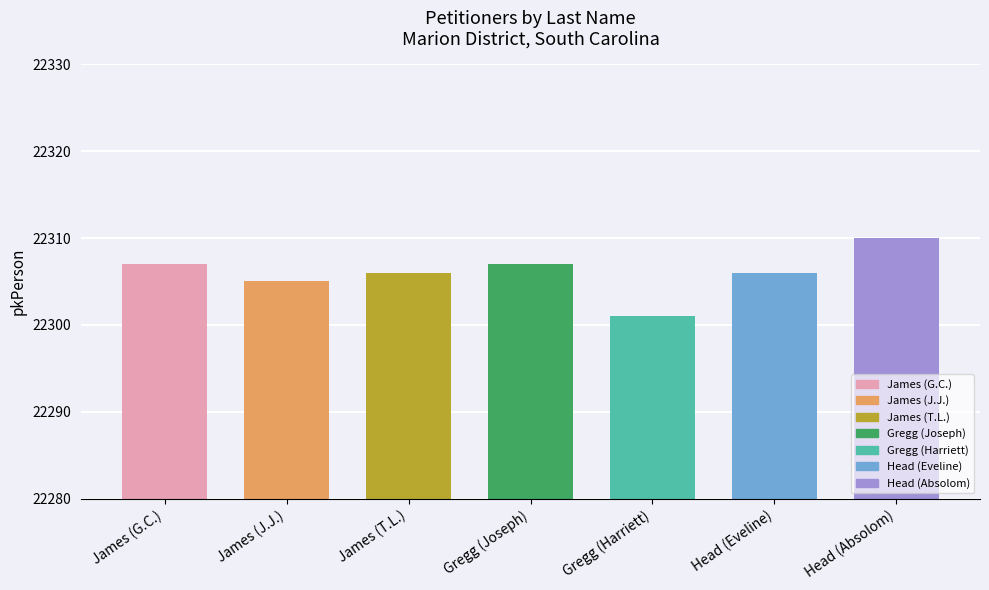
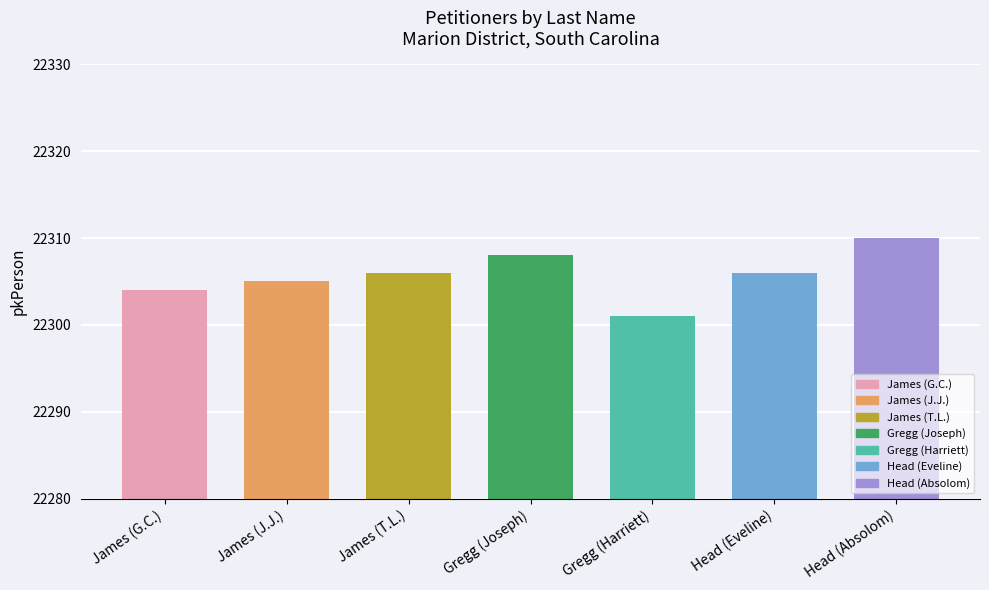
James (G.C.): 22307 -> 22304
Gregg (Joseph): 22307 -> 22308
